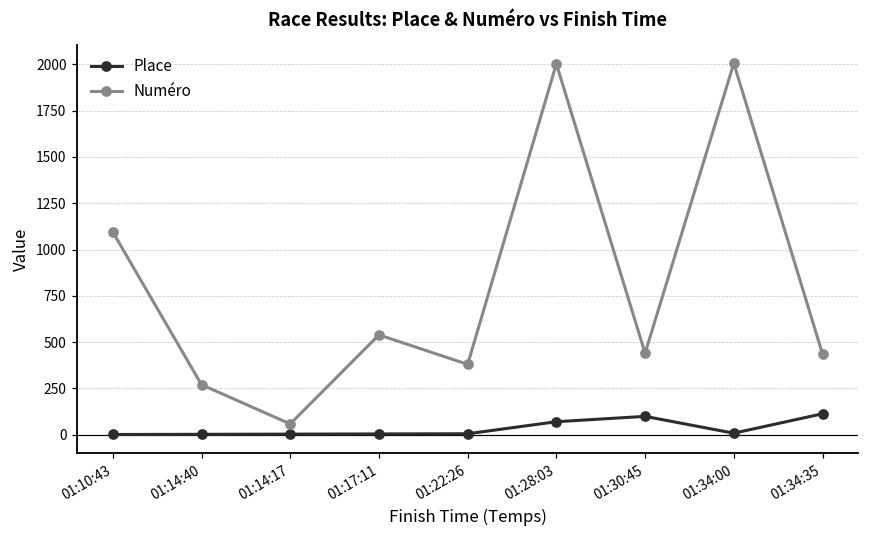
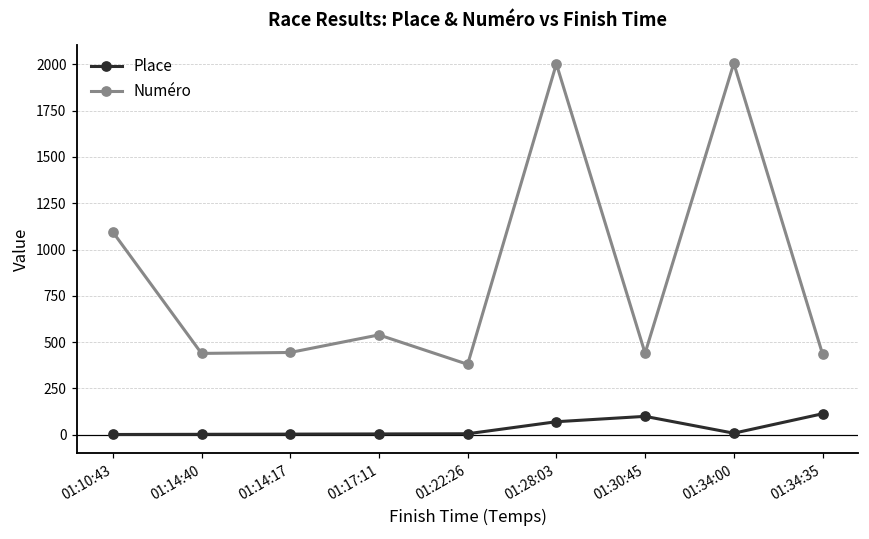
Numéro, 01:14:40: 270 -> 440
Numéro, 01:14:17: 60 -> 440
